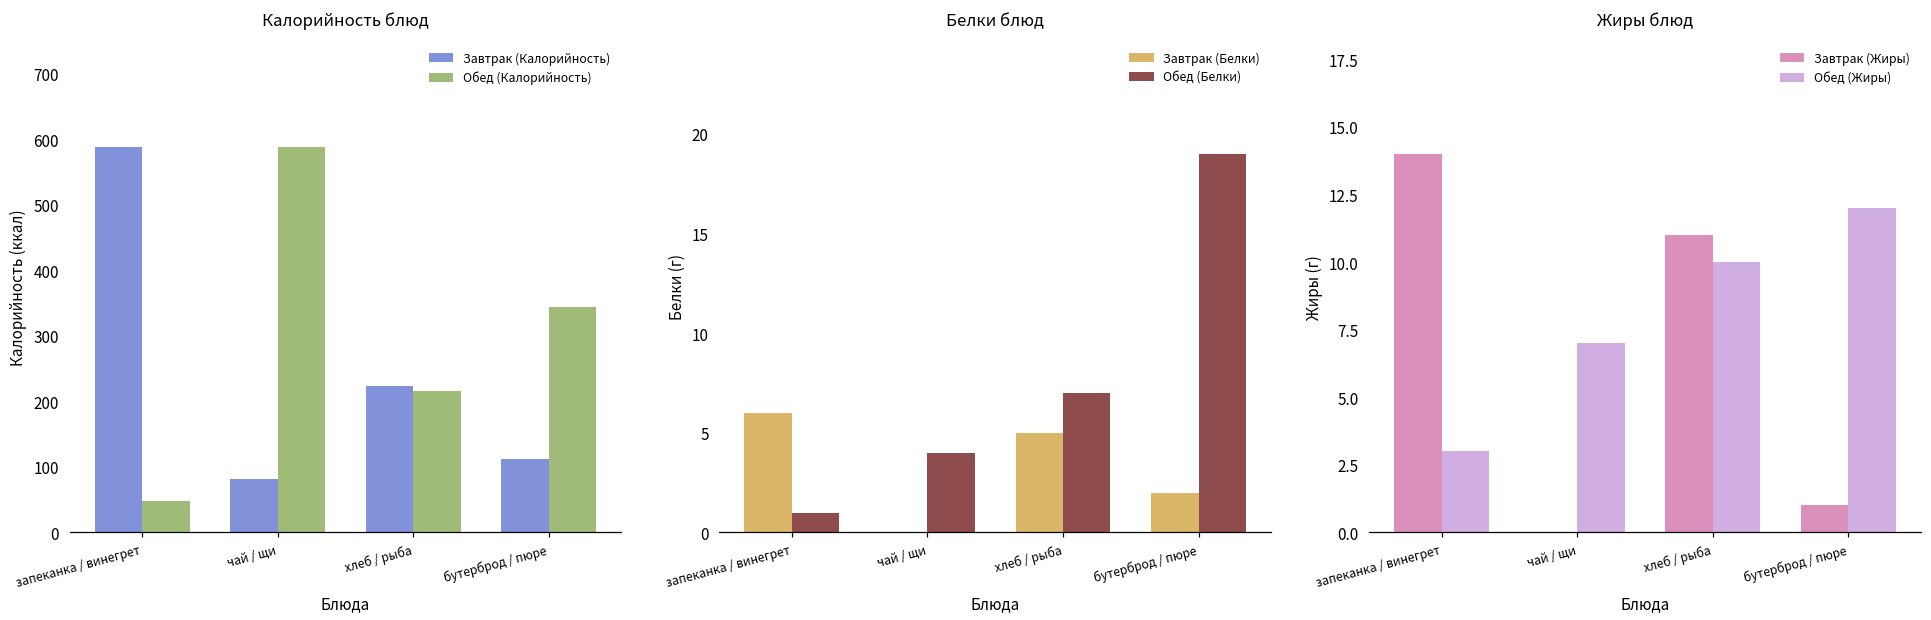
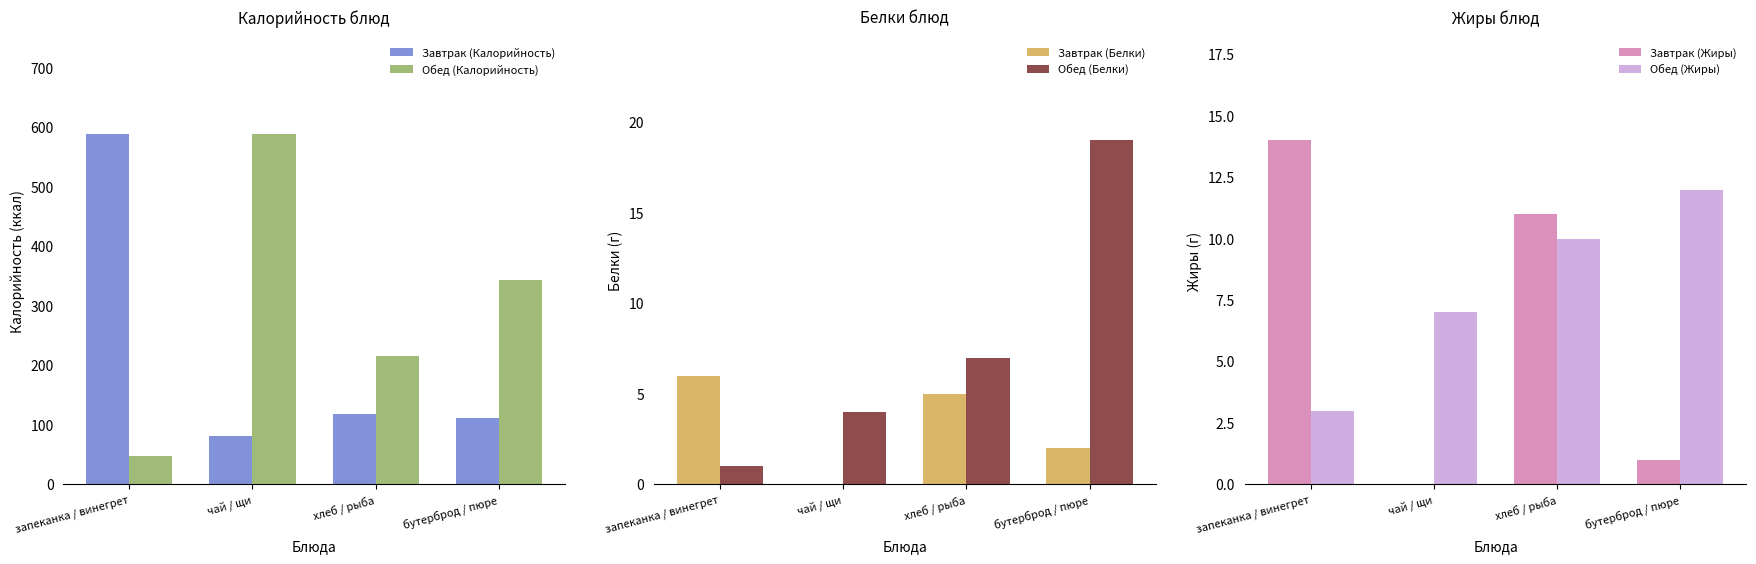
Калорийность блюд, Завтрак (Калорийность), хлеб / рыба: 220 -> 120
